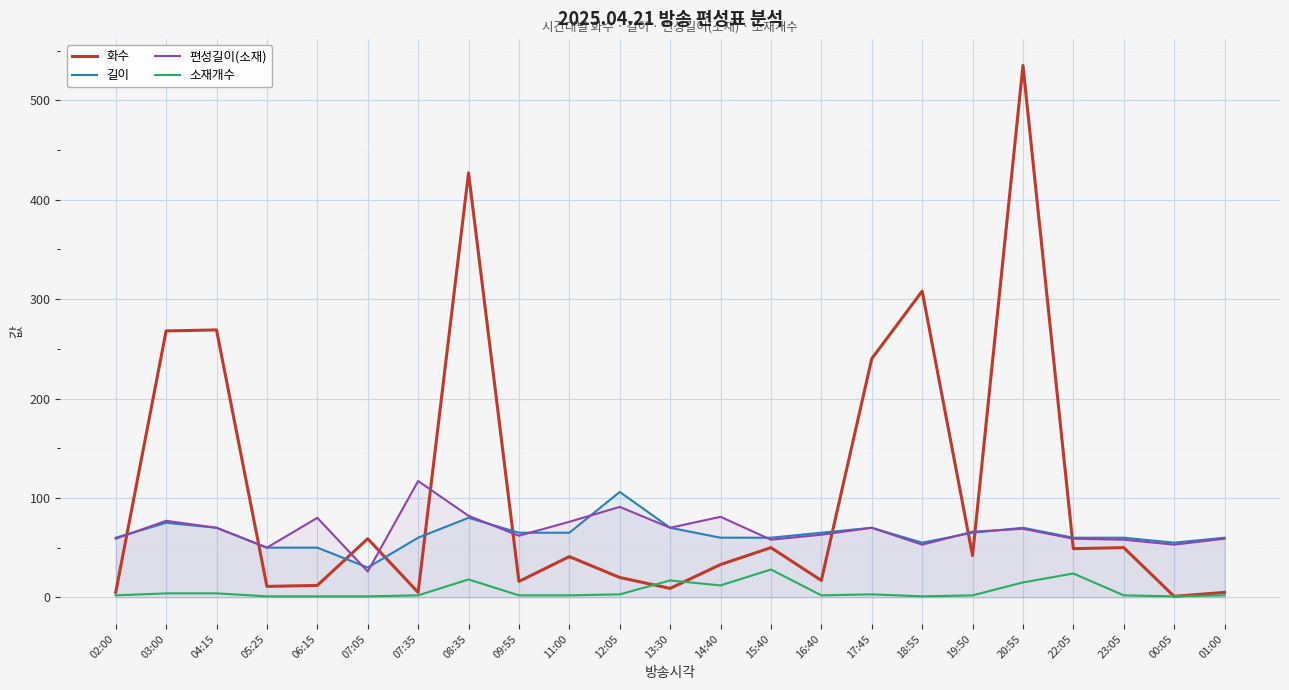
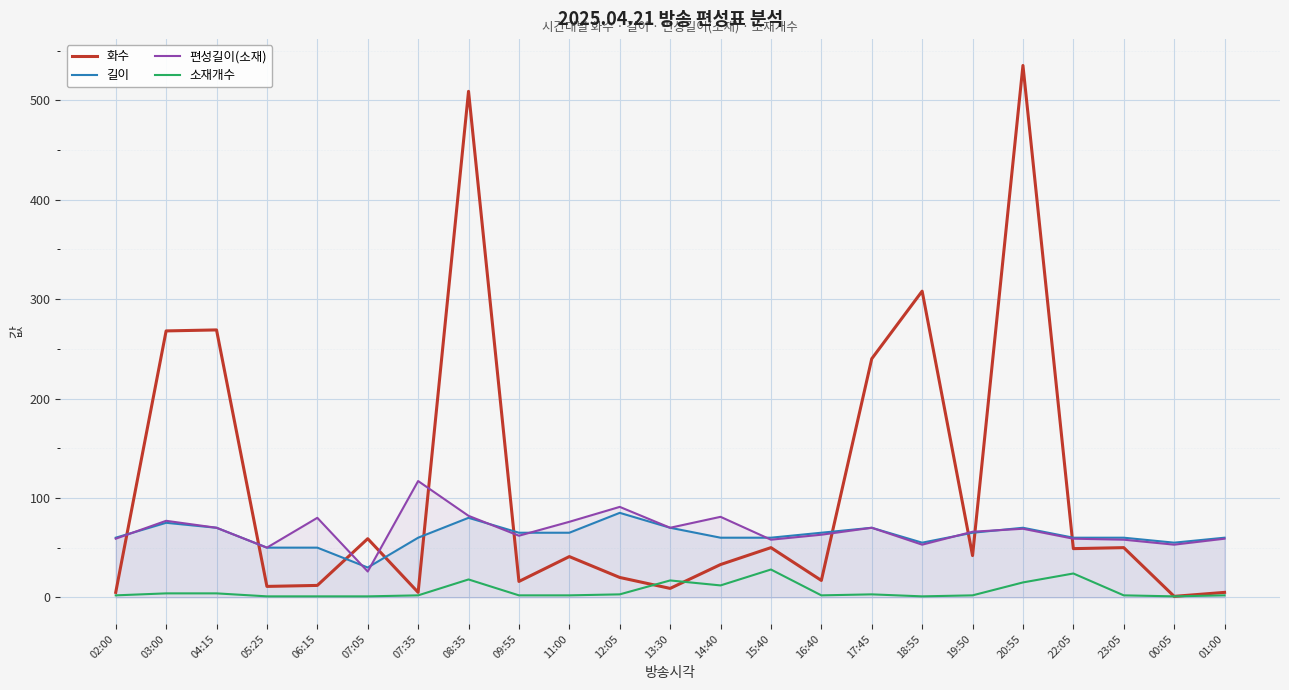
화수, 08:35: 430 -> 510
길이, 12:05: 110 -> 90
